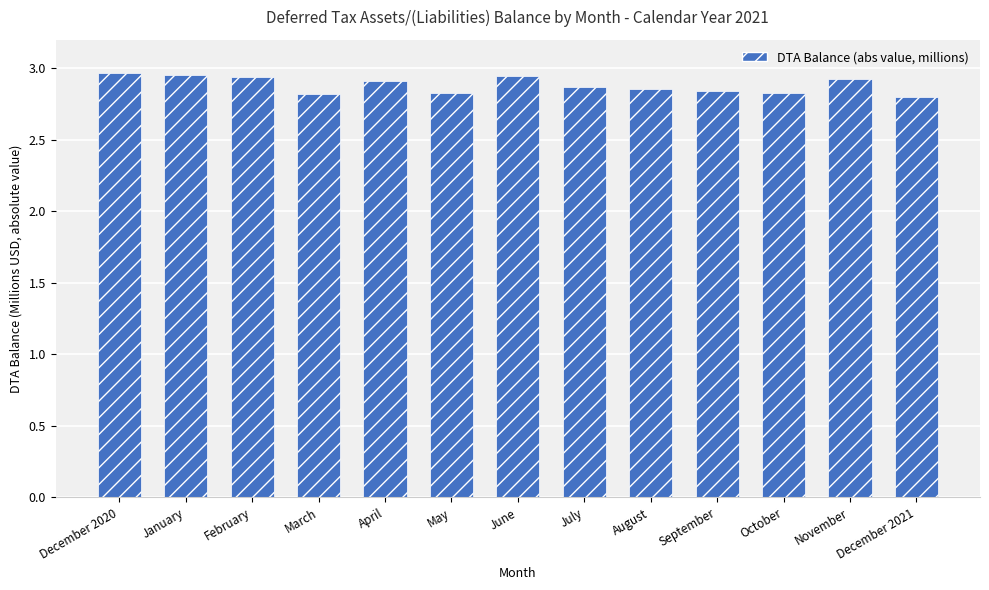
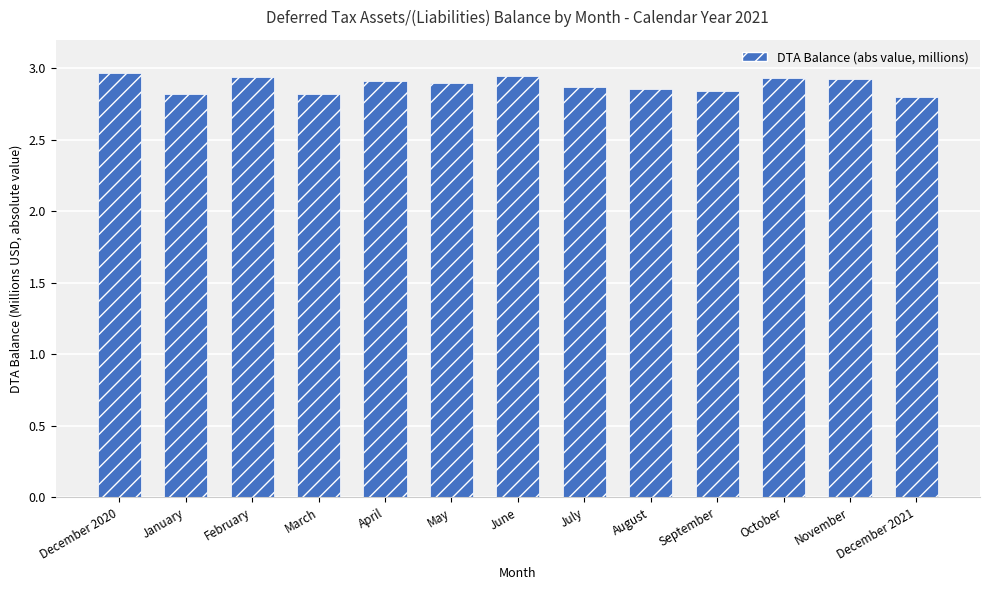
January: 2.95 -> 2.82
May: 2.83 -> 2.90
October: 2.83 -> 2.94
